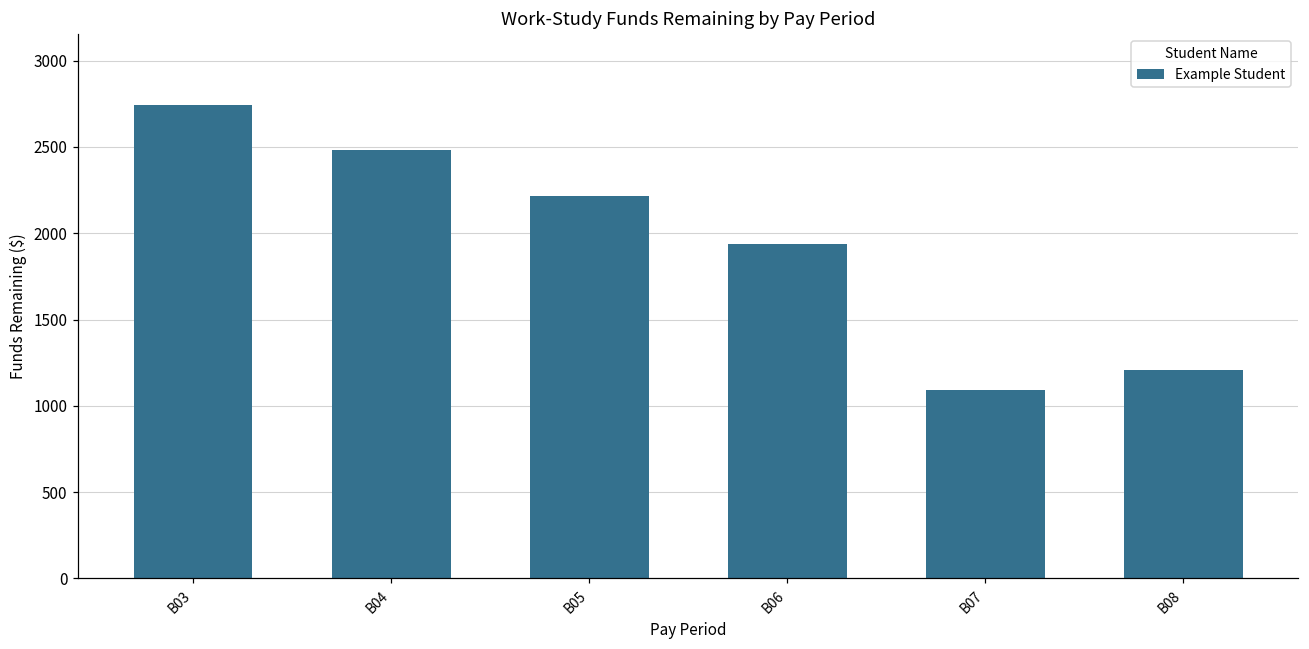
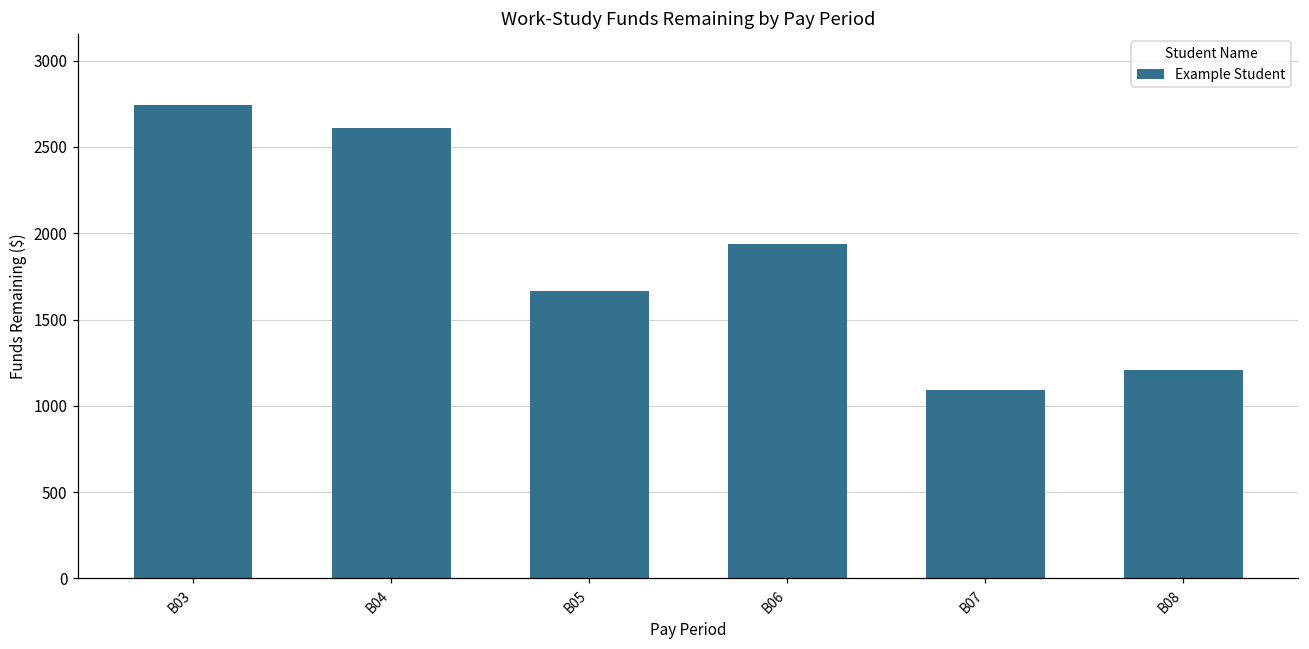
B04: 2480 -> 2610
B05: 2210 -> 1670
